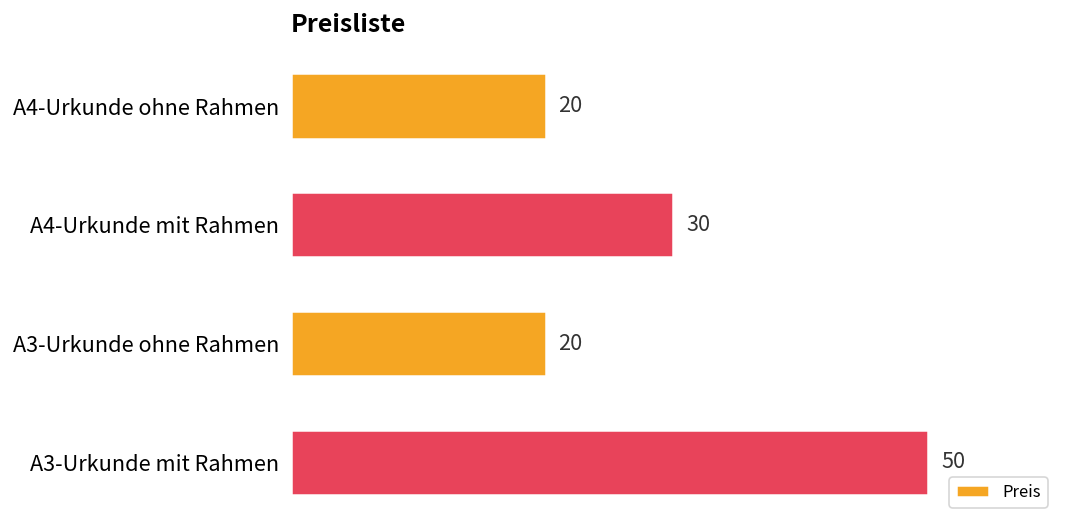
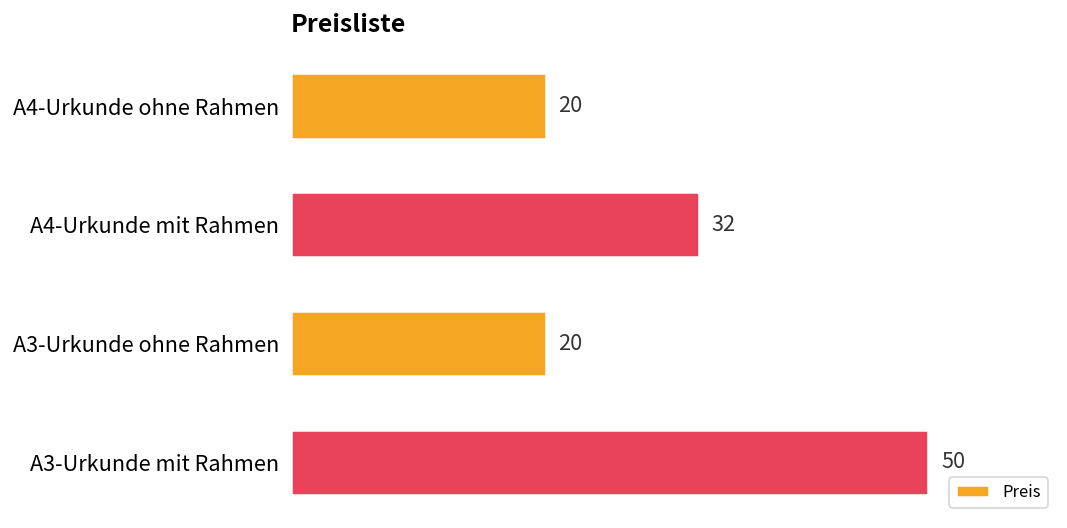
A4-Urkunde mit Rahmen: 30 -> 32
